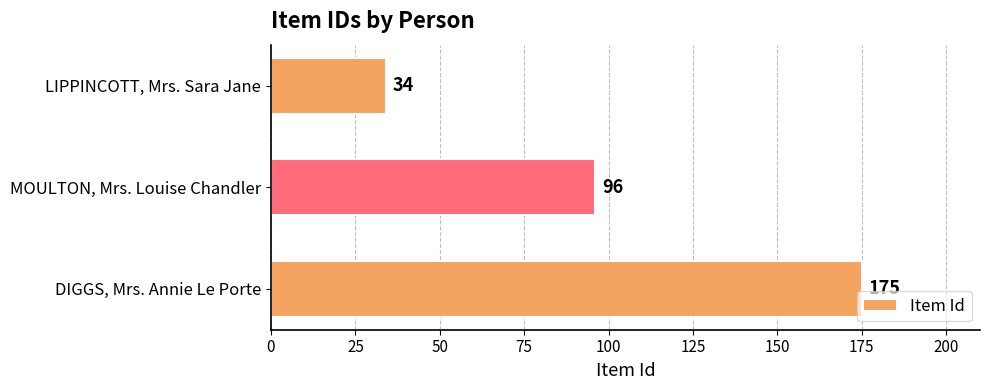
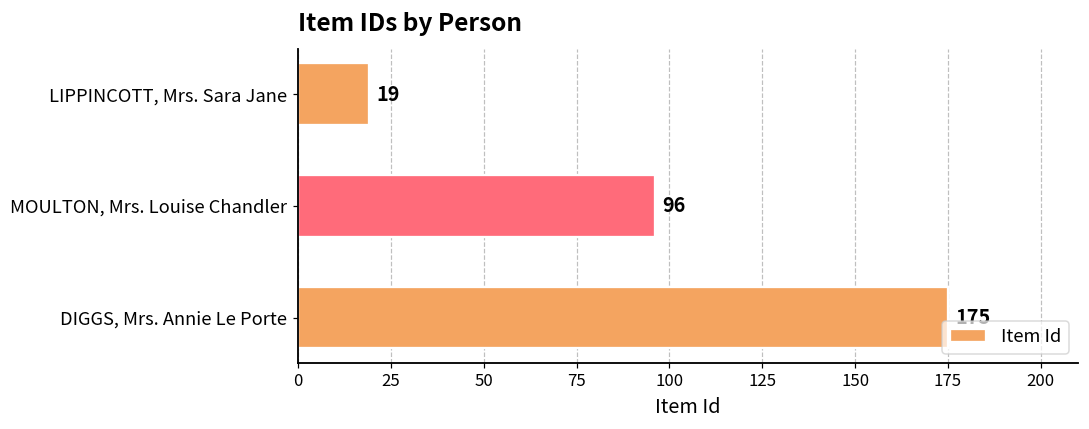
LIPPINCOTT, Mrs. Sara Jane: 34 -> 19
